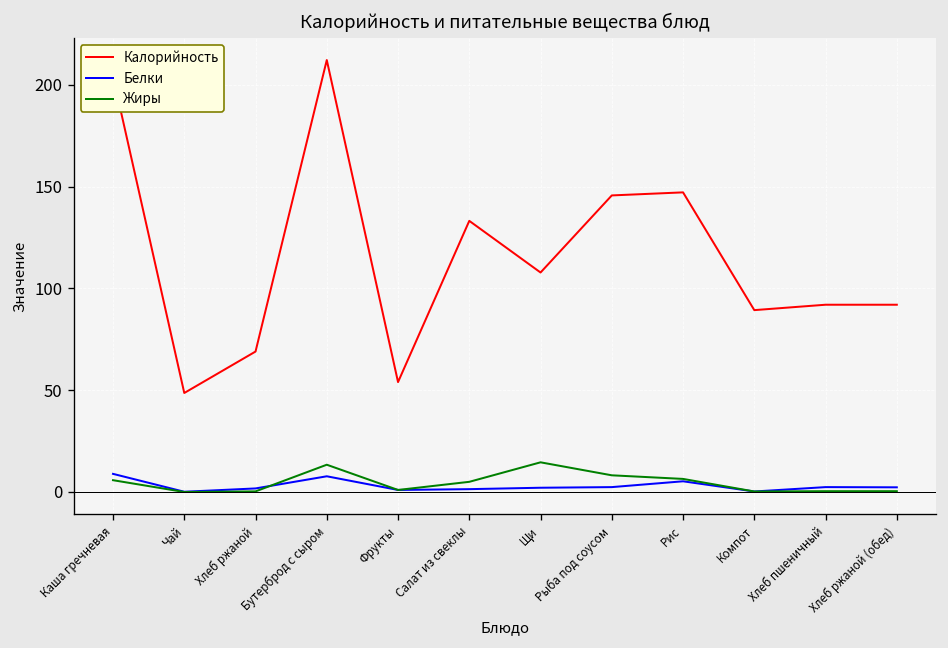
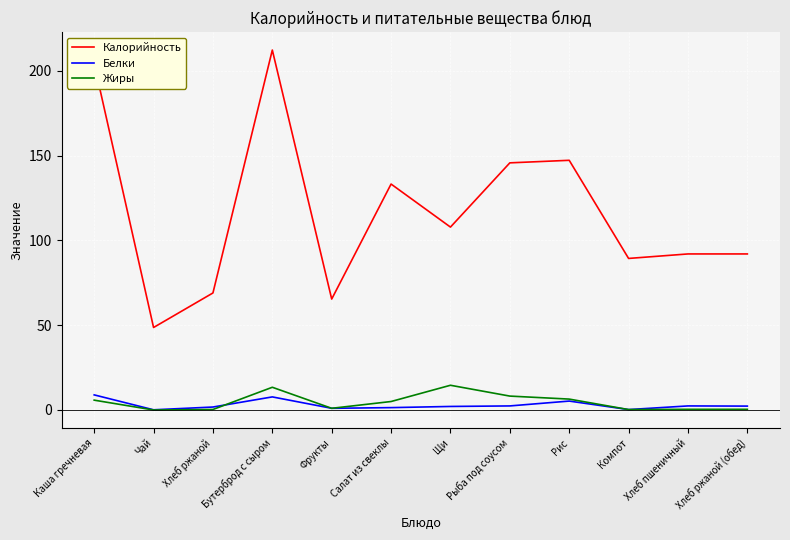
Калорийность, Фрукты: 54 -> 65
